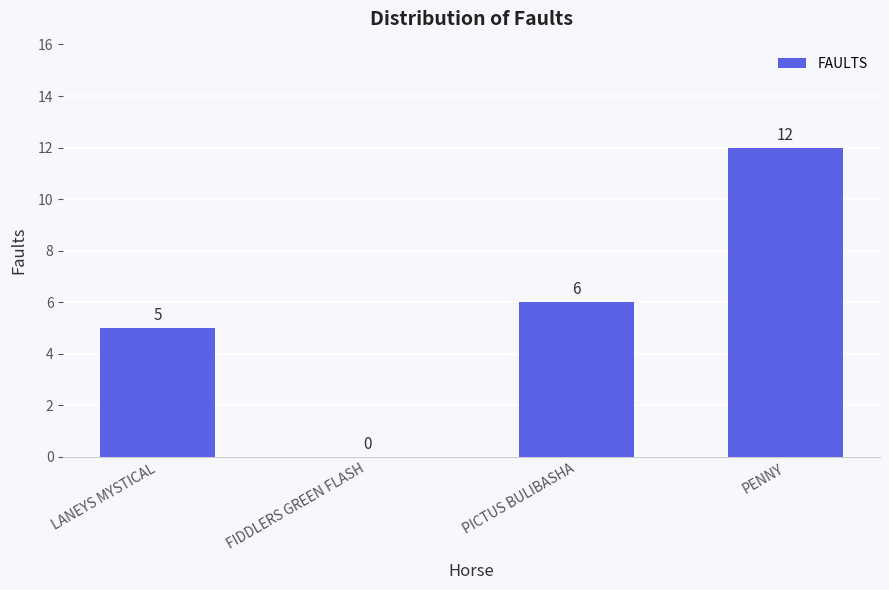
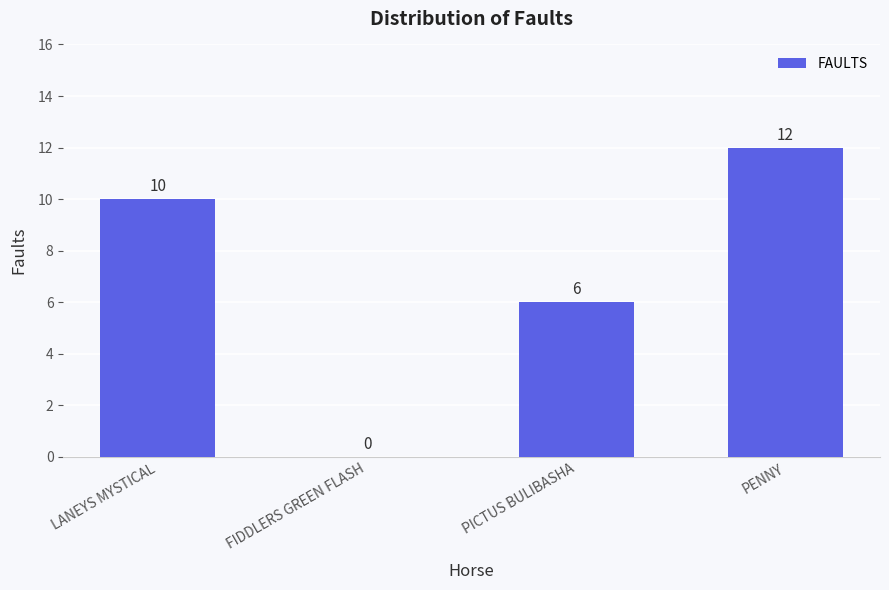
LANEYS MYSTICAL: 5 -> 10
